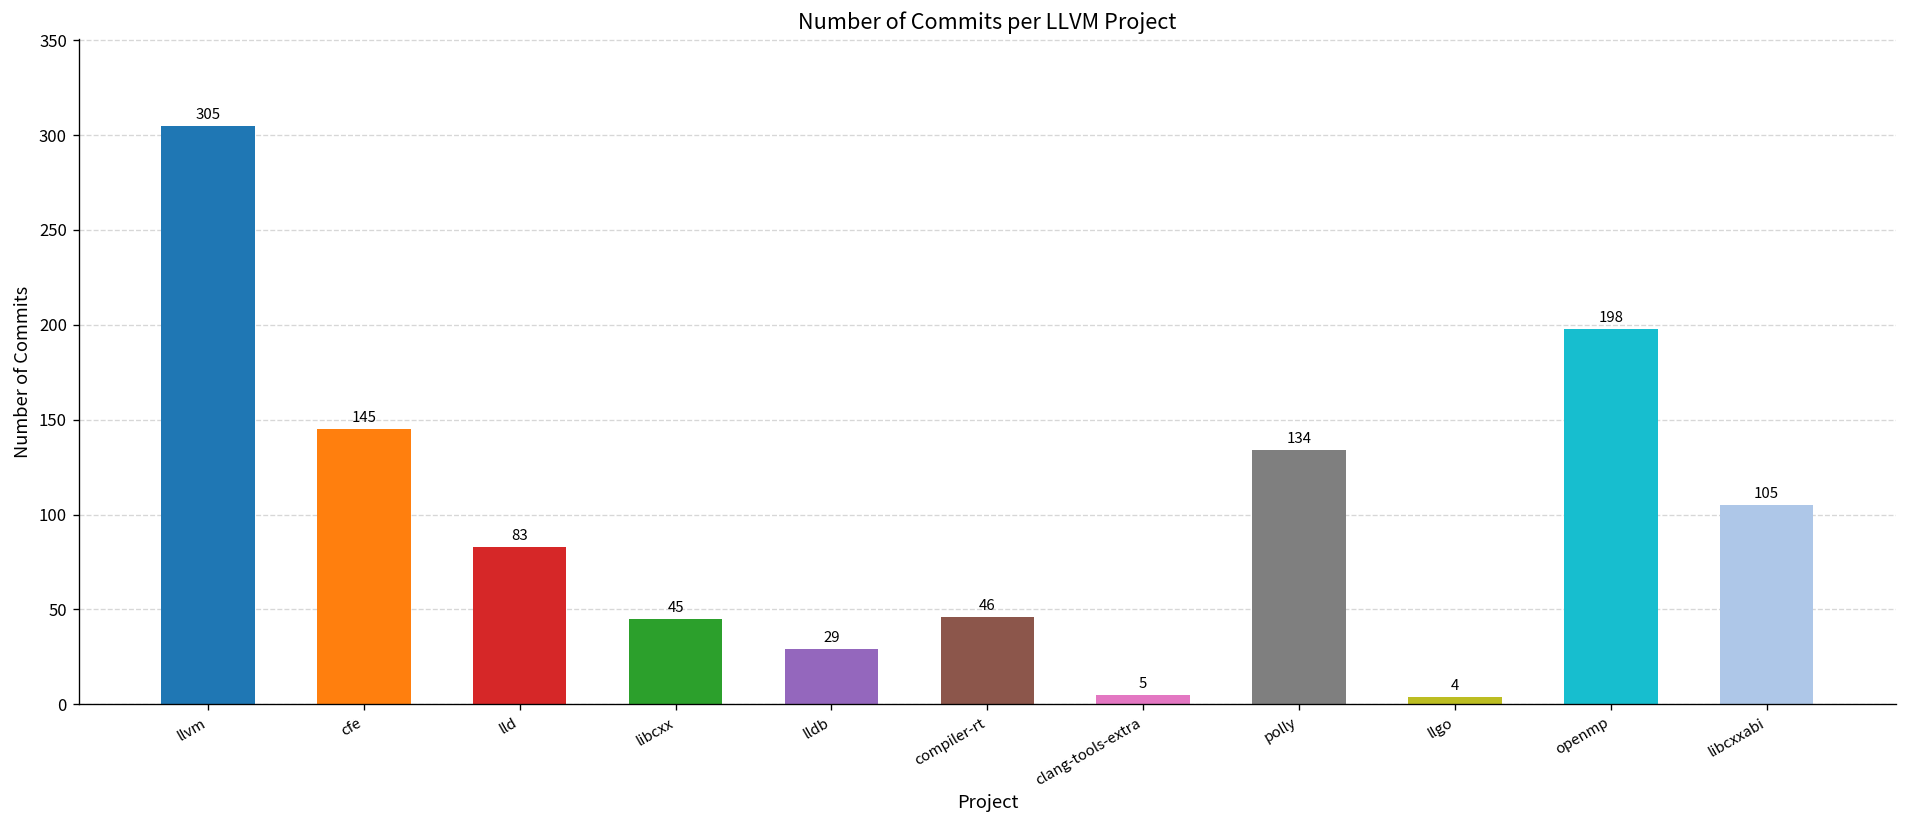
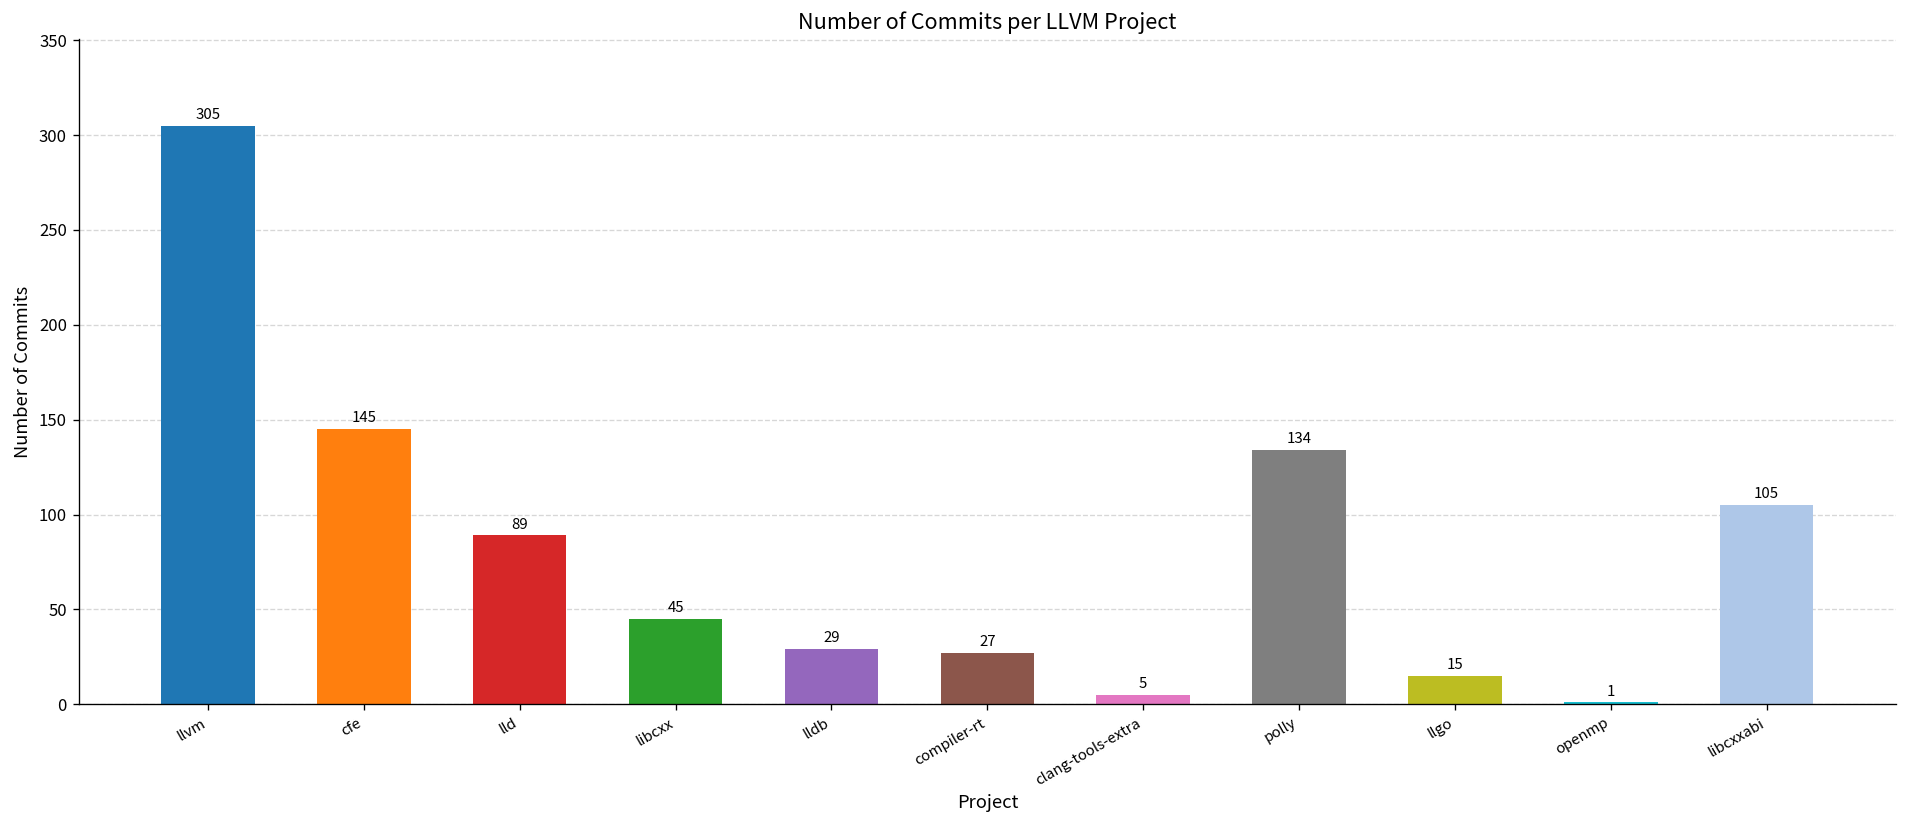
lld: 83 -> 89
compiler-rt: 46 -> 27
llgo: 4 -> 15
openmp: 198 -> 1
